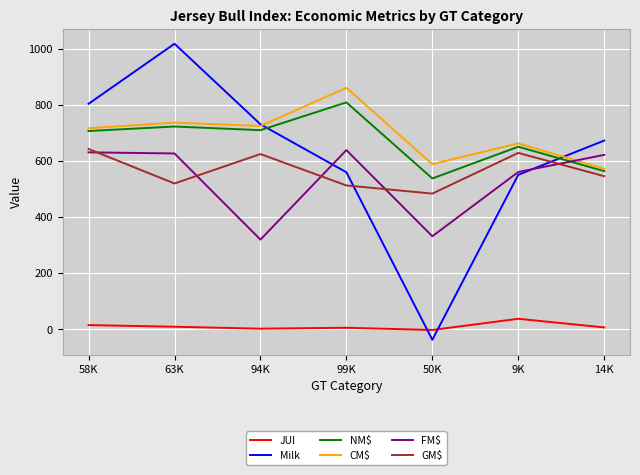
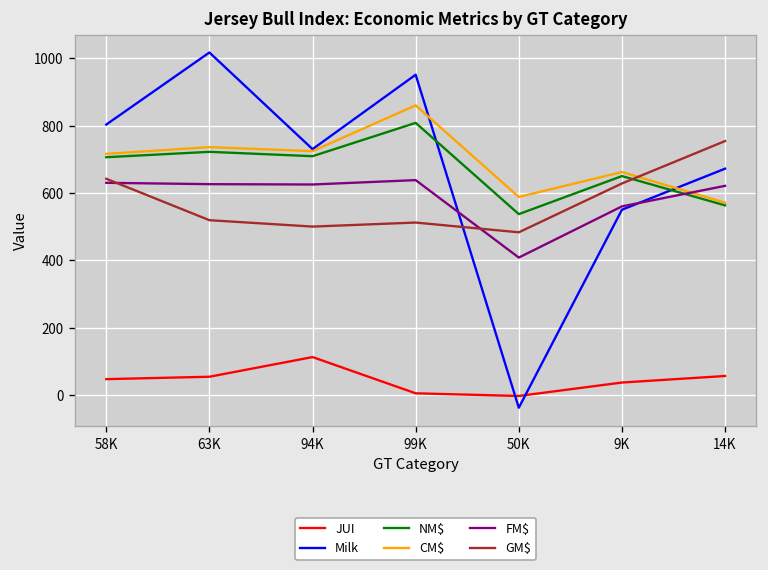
JUI, 58K: 10 -> 50
JUI, 63K: 10 -> 50
JUI, 94K: 0 -> 110
FM$, 94K: 320 -> 630
GM$, 94K: 620 -> 500
Milk, 99K: 560 -> 950
FM$, 50K: 330 -> 410
JUI, 14K: 10 -> 60
GM$, 14K: 550 -> 750
